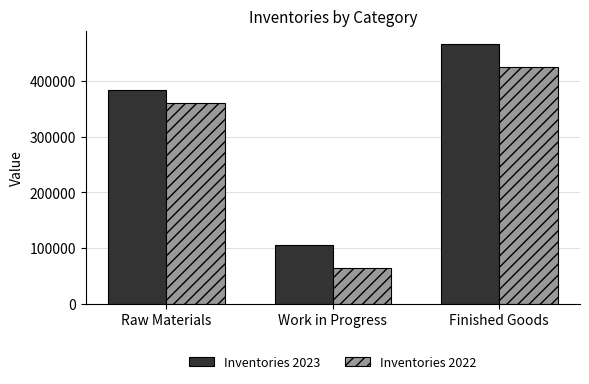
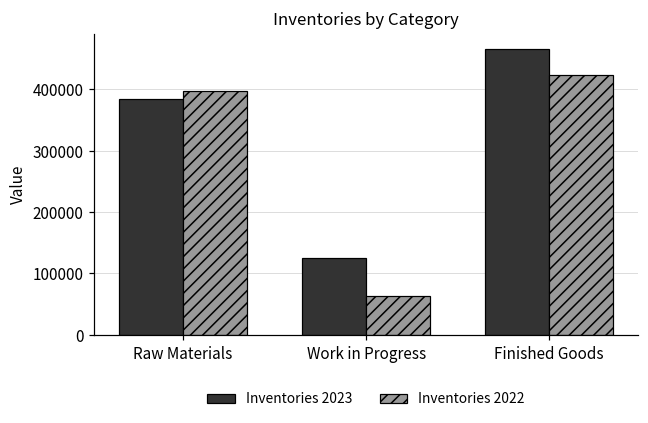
Inventories 2022, Raw Materials: 360000 -> 400000
Inventories 2023, Work in Progress: 100000 -> 130000
